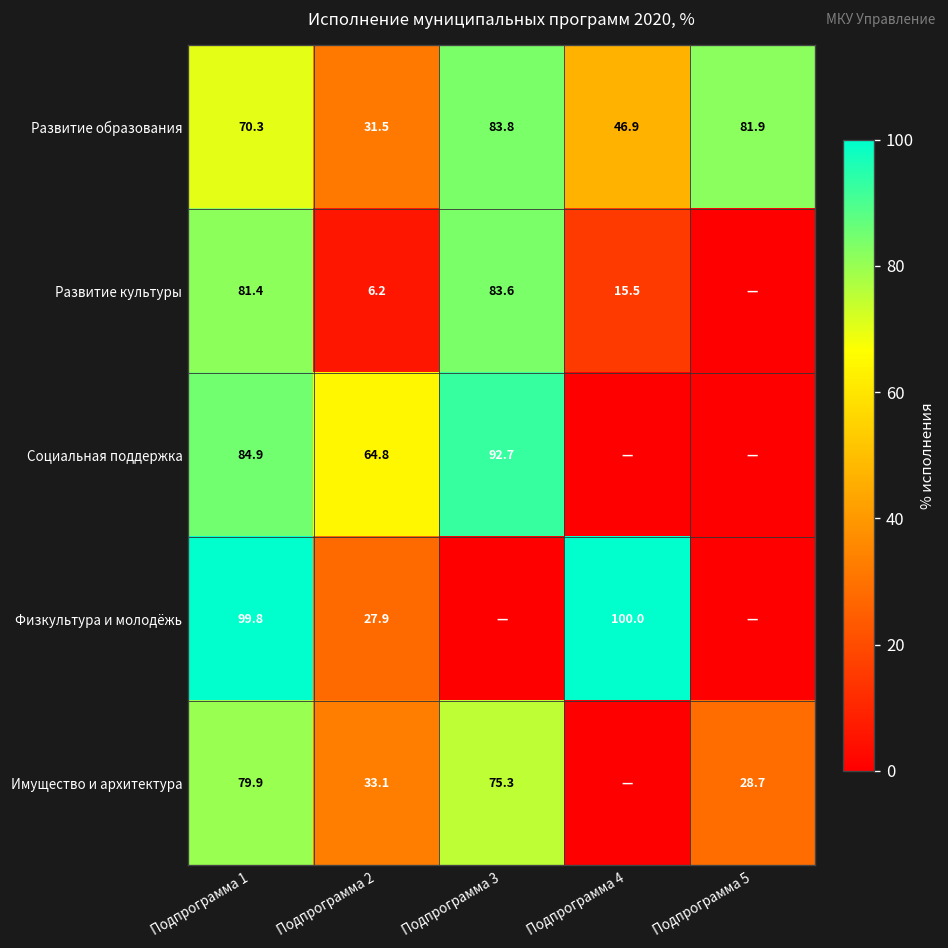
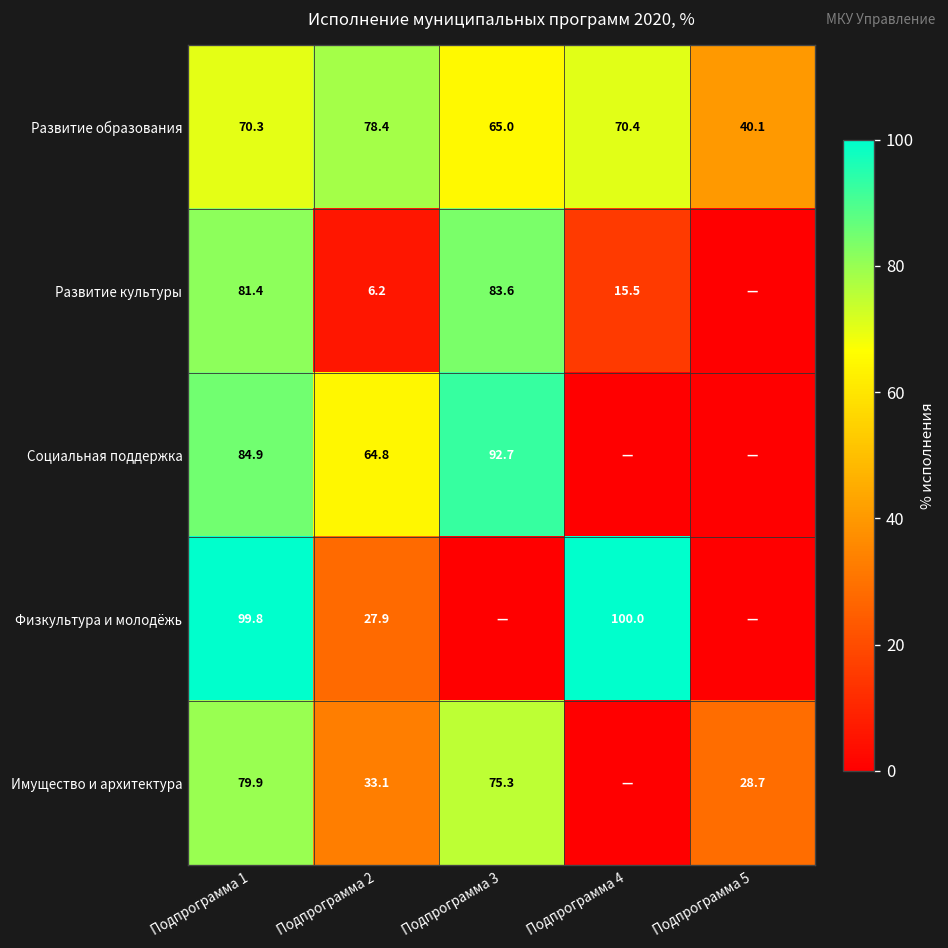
Развитие образования, Подпрограмма 2: 31.5 -> 78.4
Развитие образования, Подпрограмма 3: 83.8 -> 65.0
Развитие образования, Подпрограмма 4: 46.9 -> 70.4
Развитие образования, Подпрограмма 5: 81.9 -> 40.1
